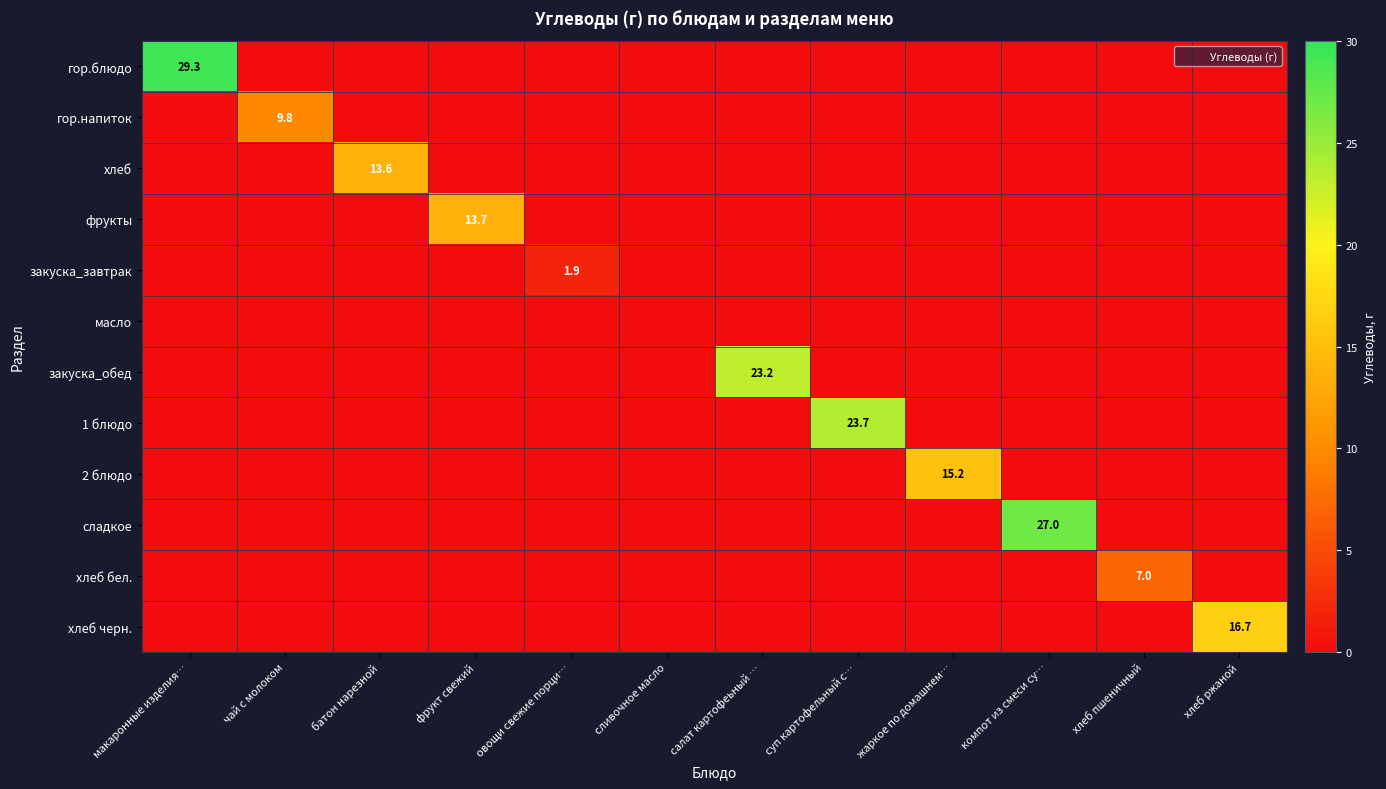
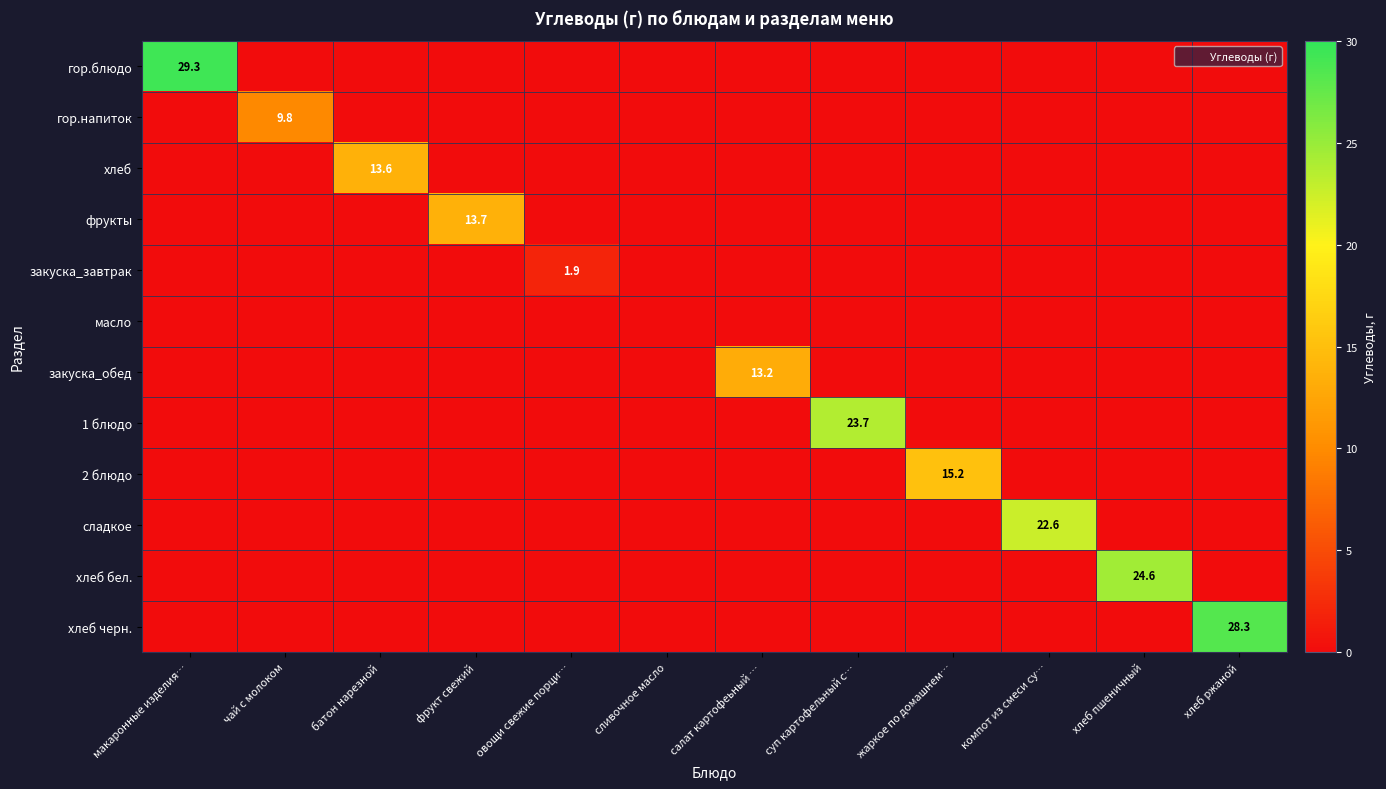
закуска_обед, салат картофеьный …: 23.2 -> 13.2
сладкое, компот из смеси су…: 27.0 -> 22.6
хлеб бел., хлеб пшеничный: 7.0 -> 24.6
хлеб черн., хлеб ржаной: 16.7 -> 28.3
